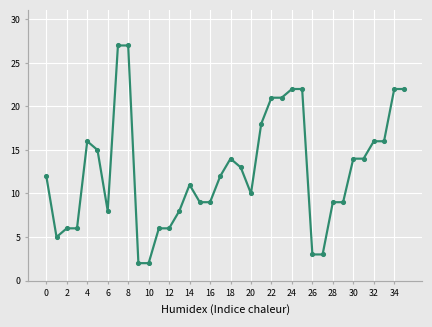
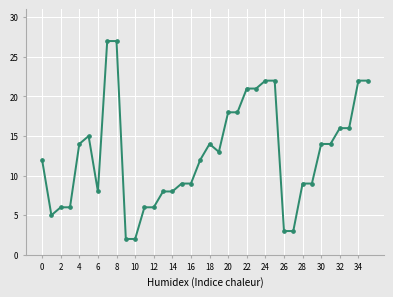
4: 16 -> 14
14: 11 -> 8
20: 10 -> 18
